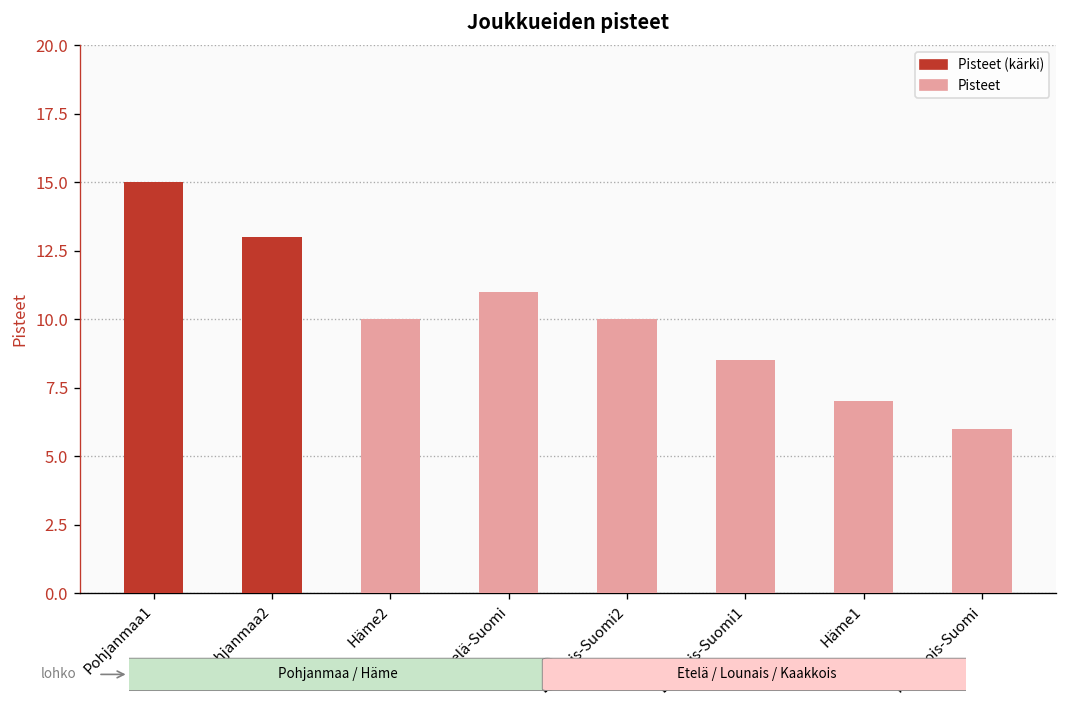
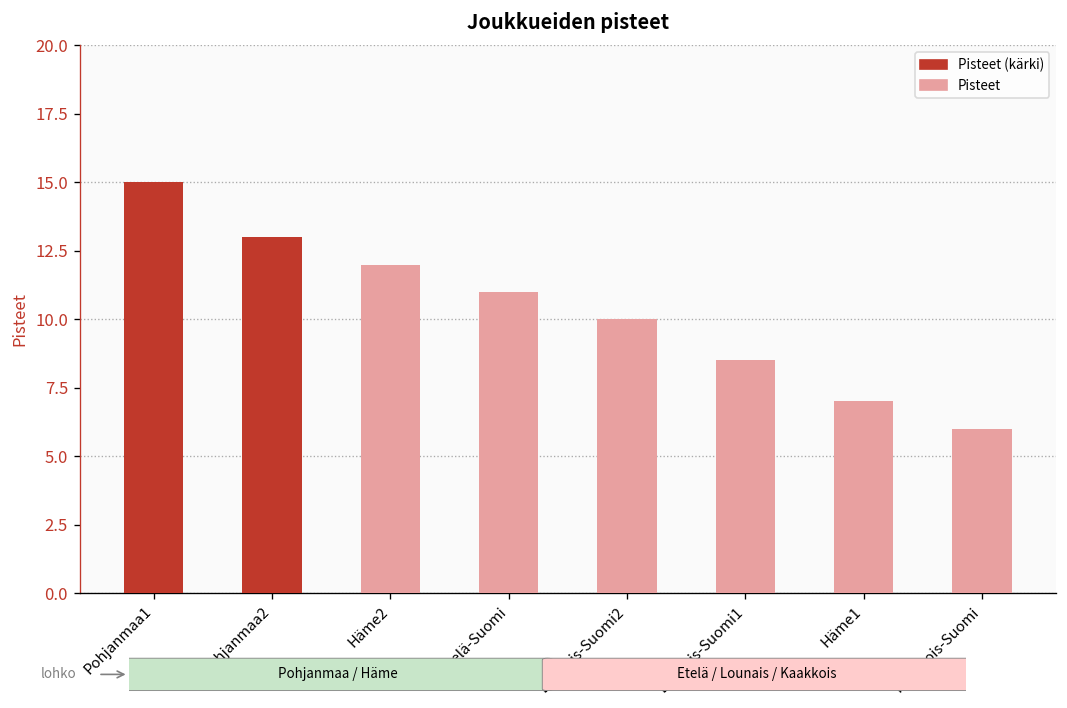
Häme2: 10 -> 12
